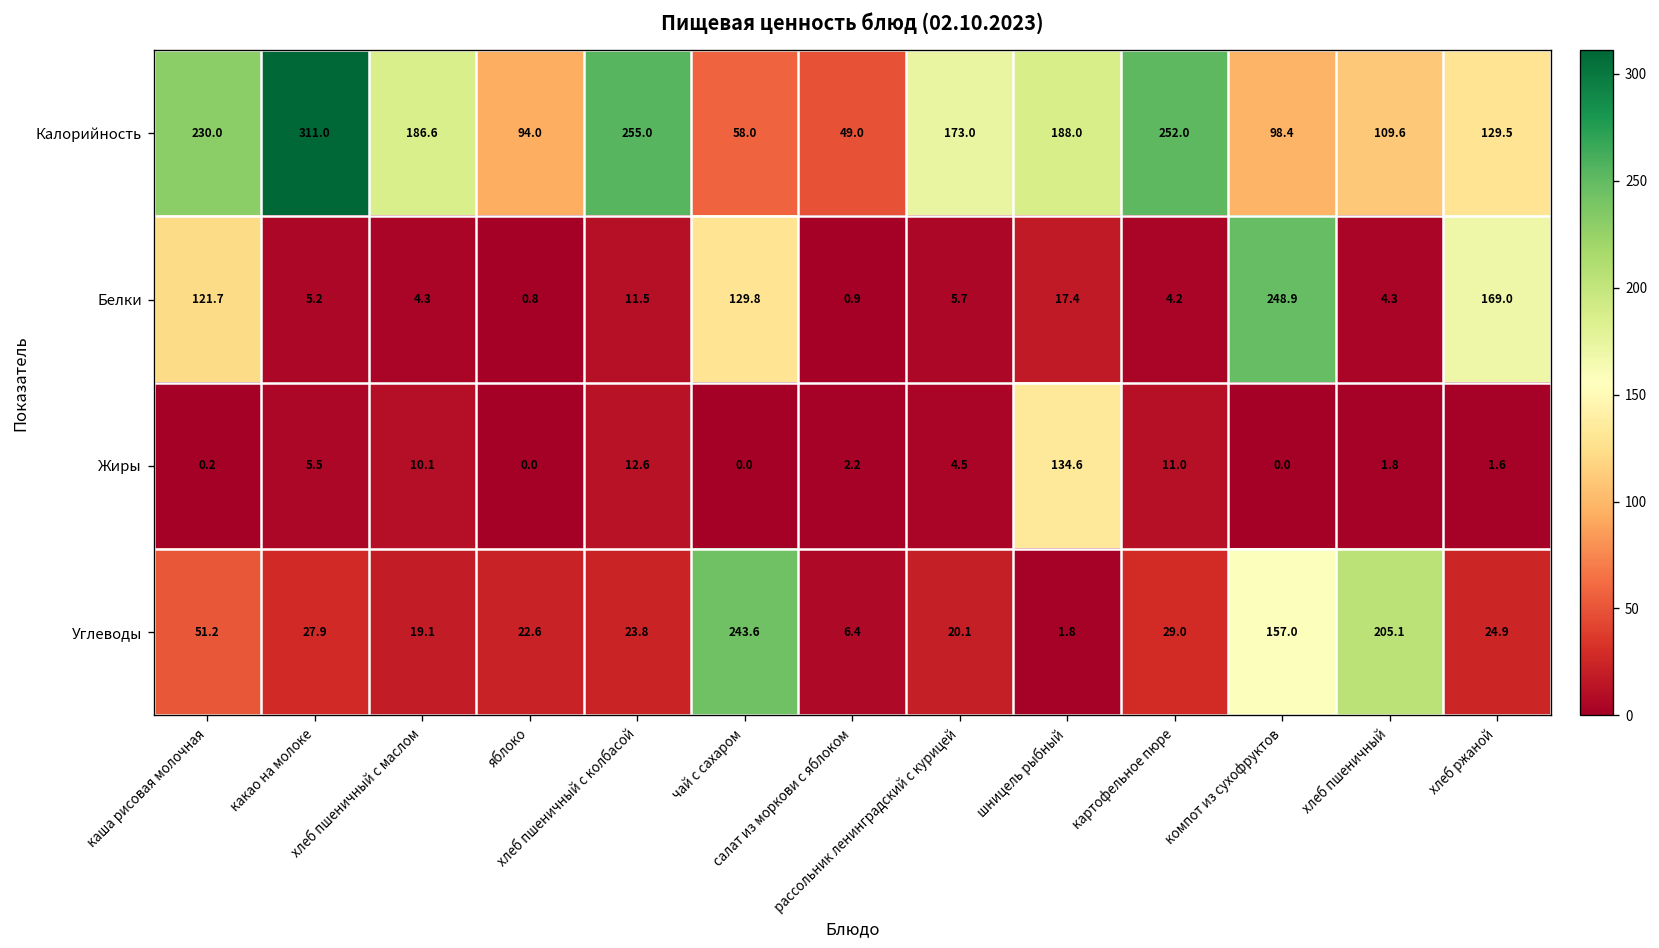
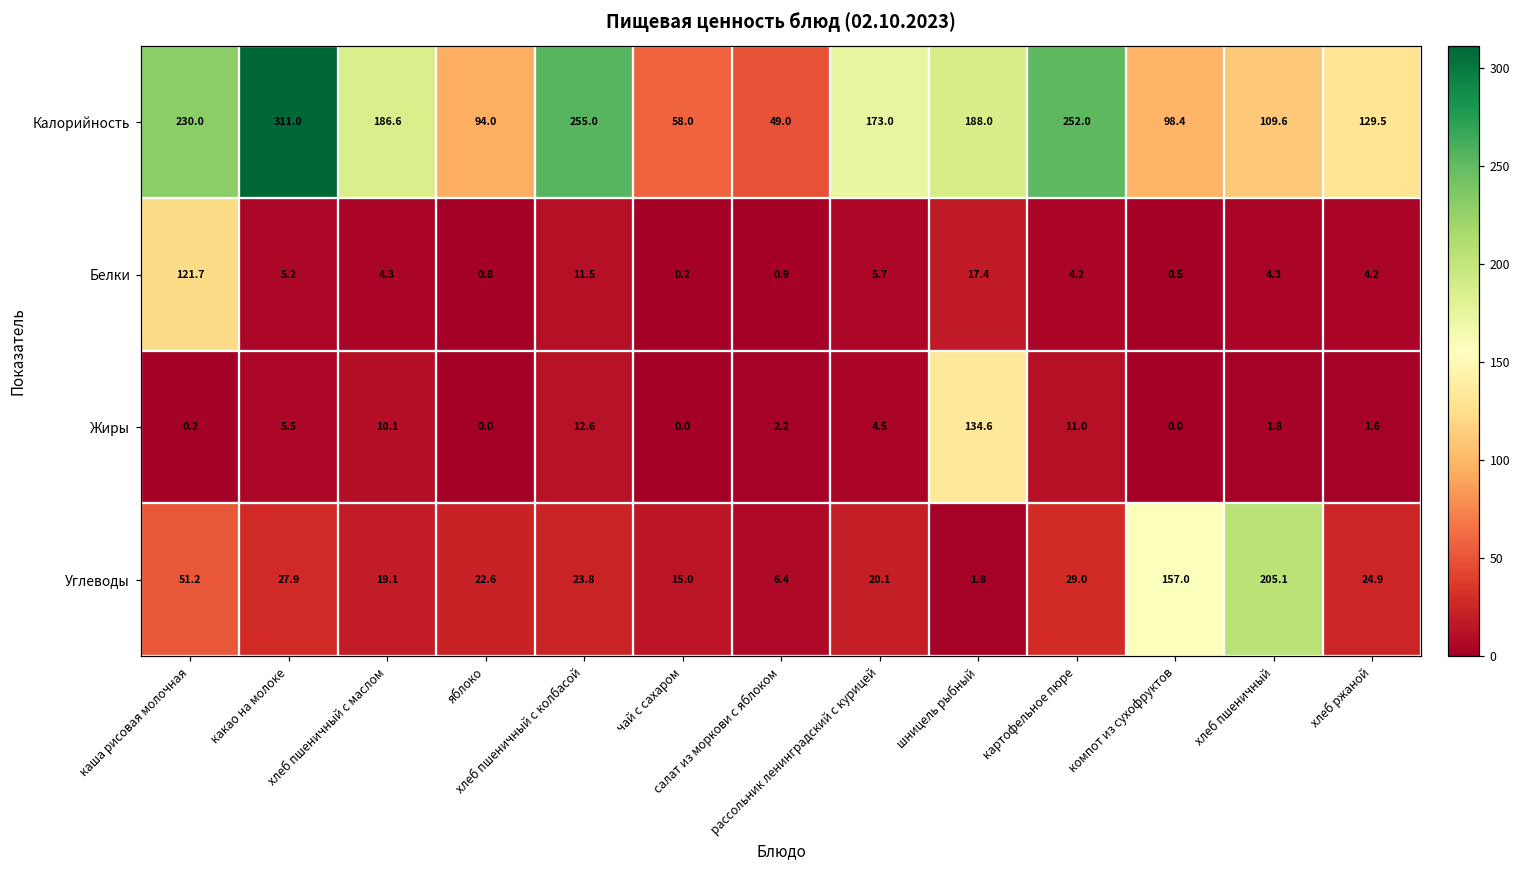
Белки, чай с сахаром: 129.8 -> 0.2
Белки, компот из сухофруктов: 248.9 -> 0.5
Белки, хлеб ржаной: 169.0 -> 4.2
Углеводы, чай с сахаром: 243.6 -> 15.0
